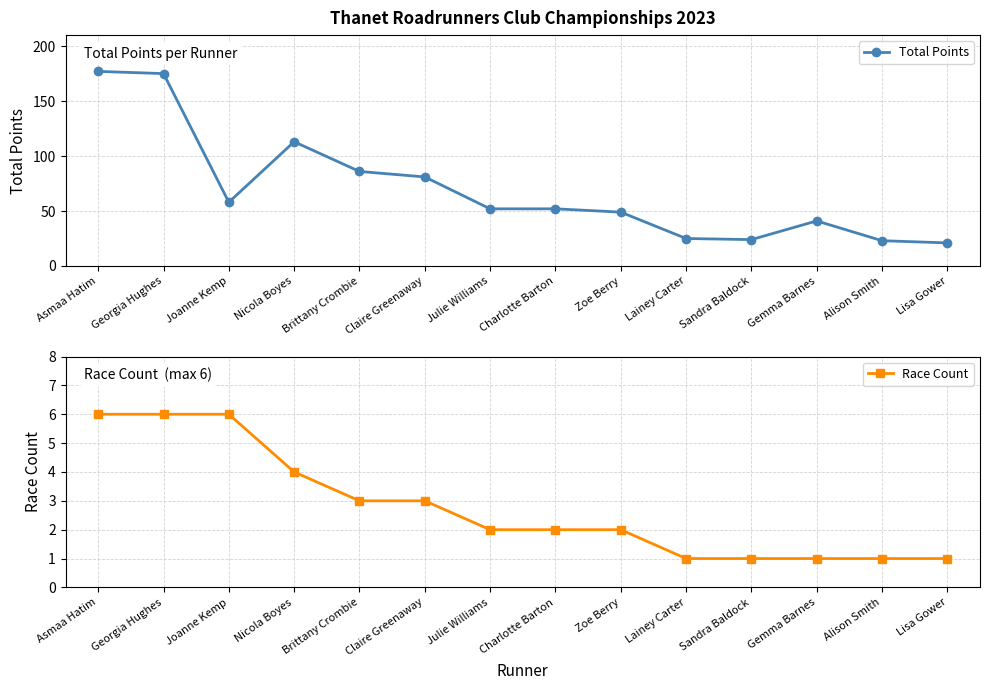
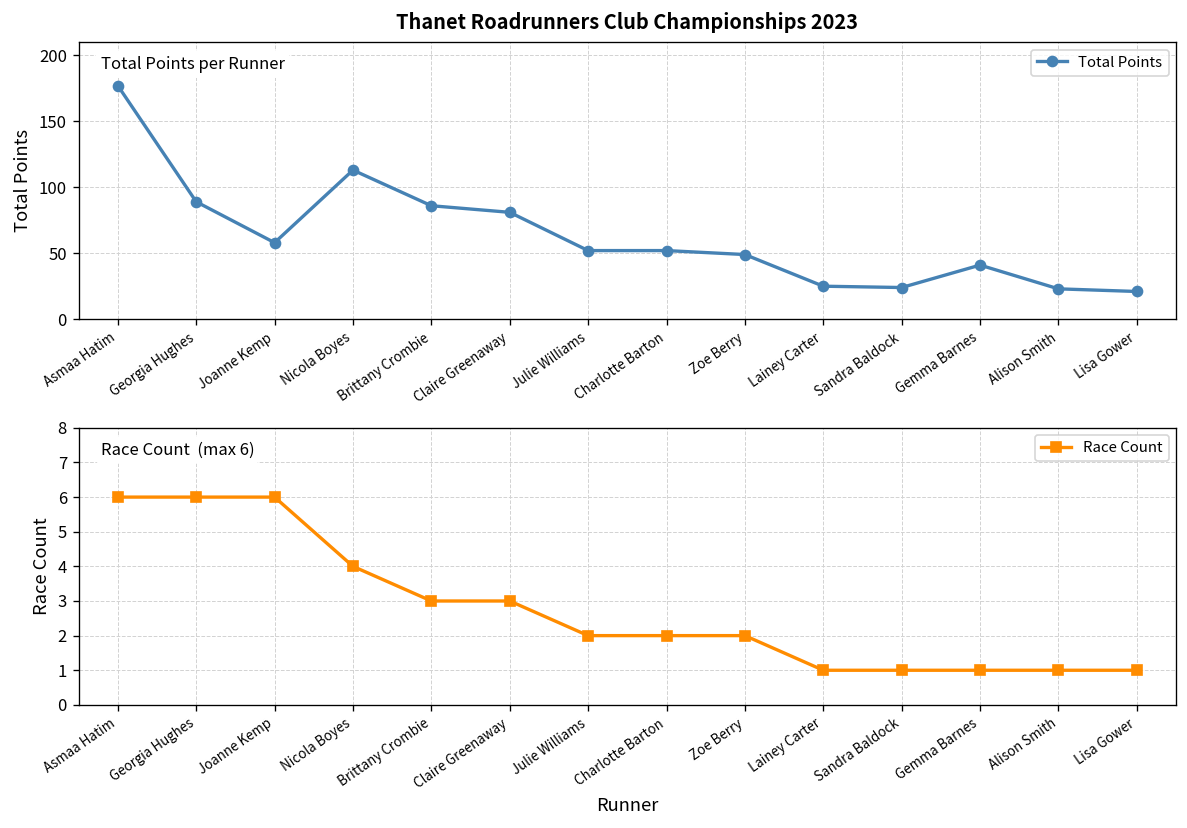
Thanet Roadrunners Club Championships 2023, Georgia Hughes: 175 -> 89
